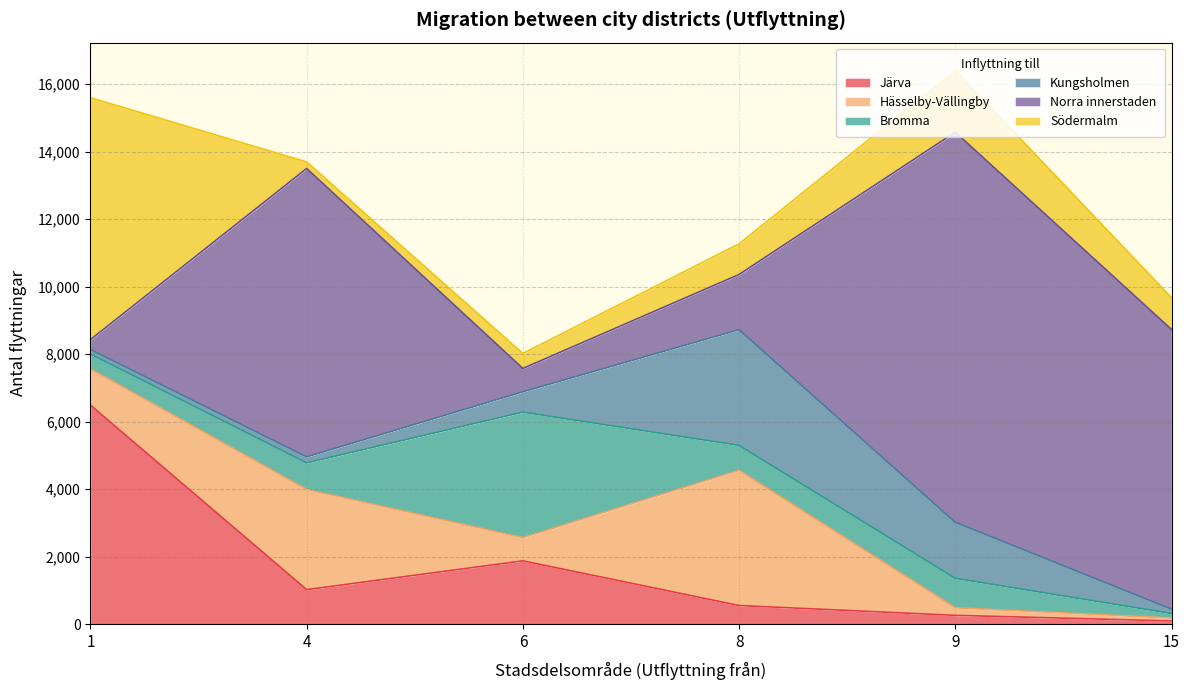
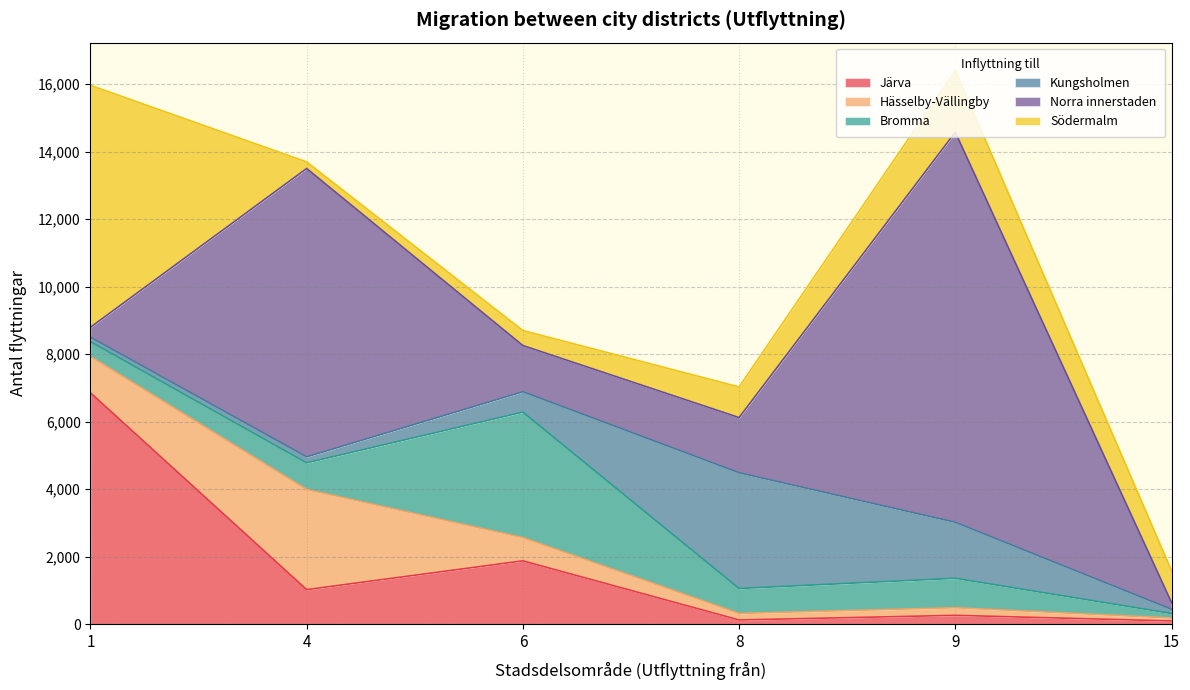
Järva, 1: 6,500 -> 6,900
Norra innerstaden, 6: 700 -> 1,400
Järva, 8: 600 -> 100
Hässelby-Vällingby, 8: 4,000 -> 200
Norra innerstaden, 15: 8,300 -> 200
